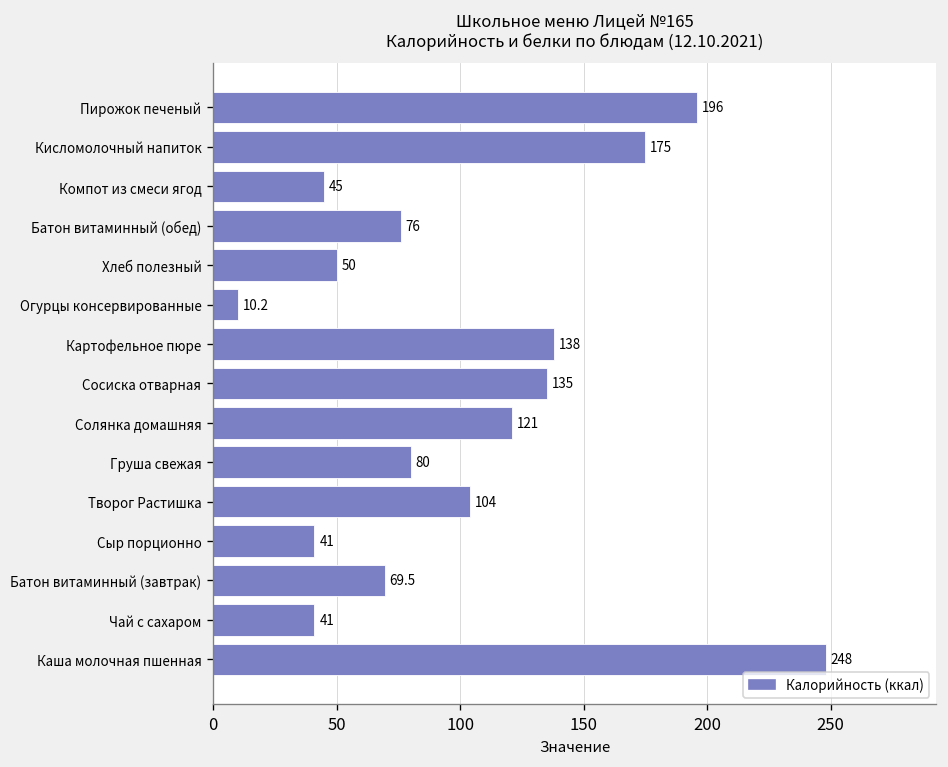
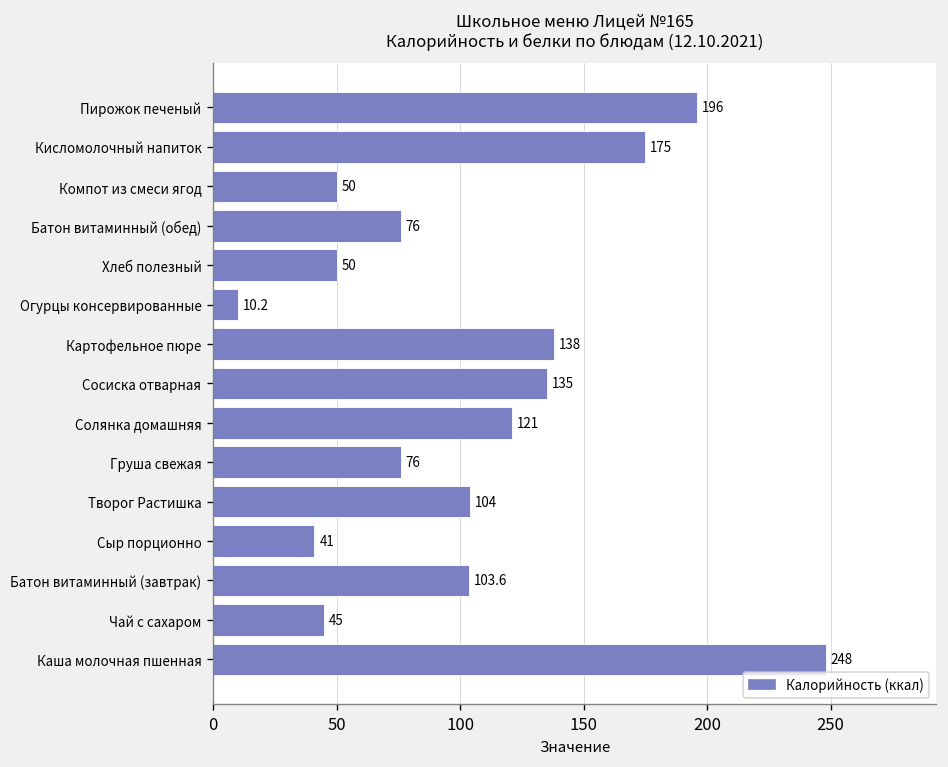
Компот из смеси ягод: 45 -> 50
Груша свежая: 80 -> 76
Батон витаминный (завтрак): 69.5 -> 103.6
Чай с сахаром: 41 -> 45
